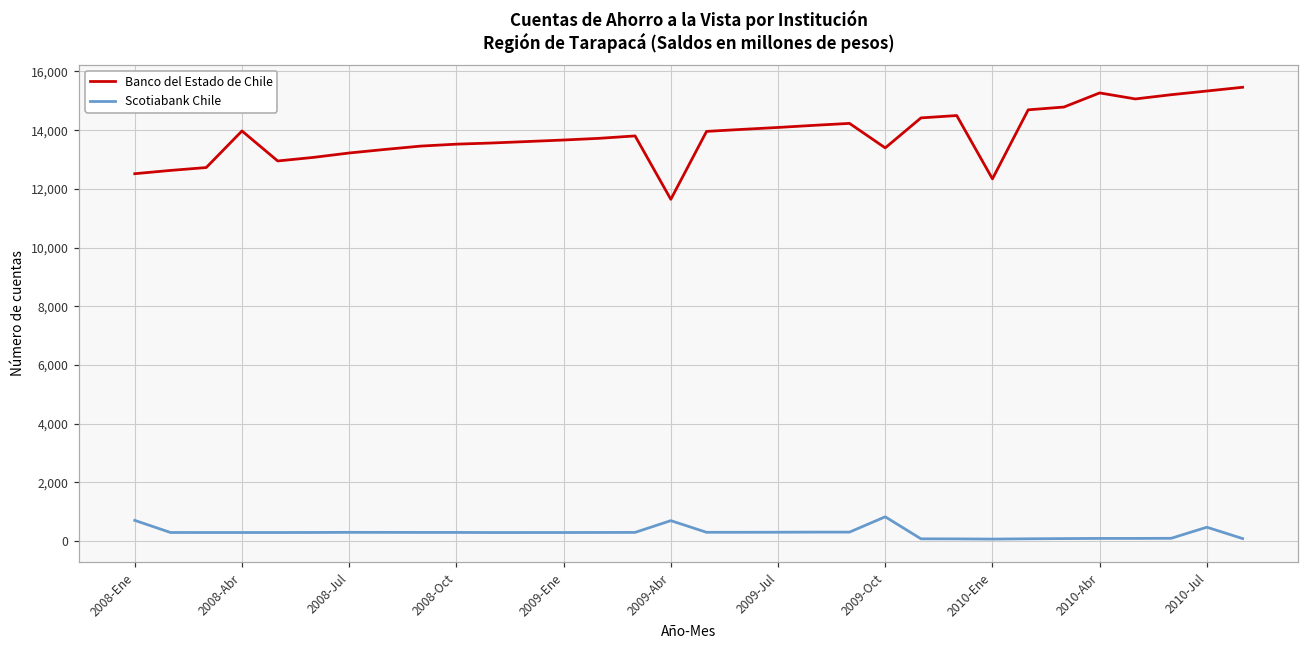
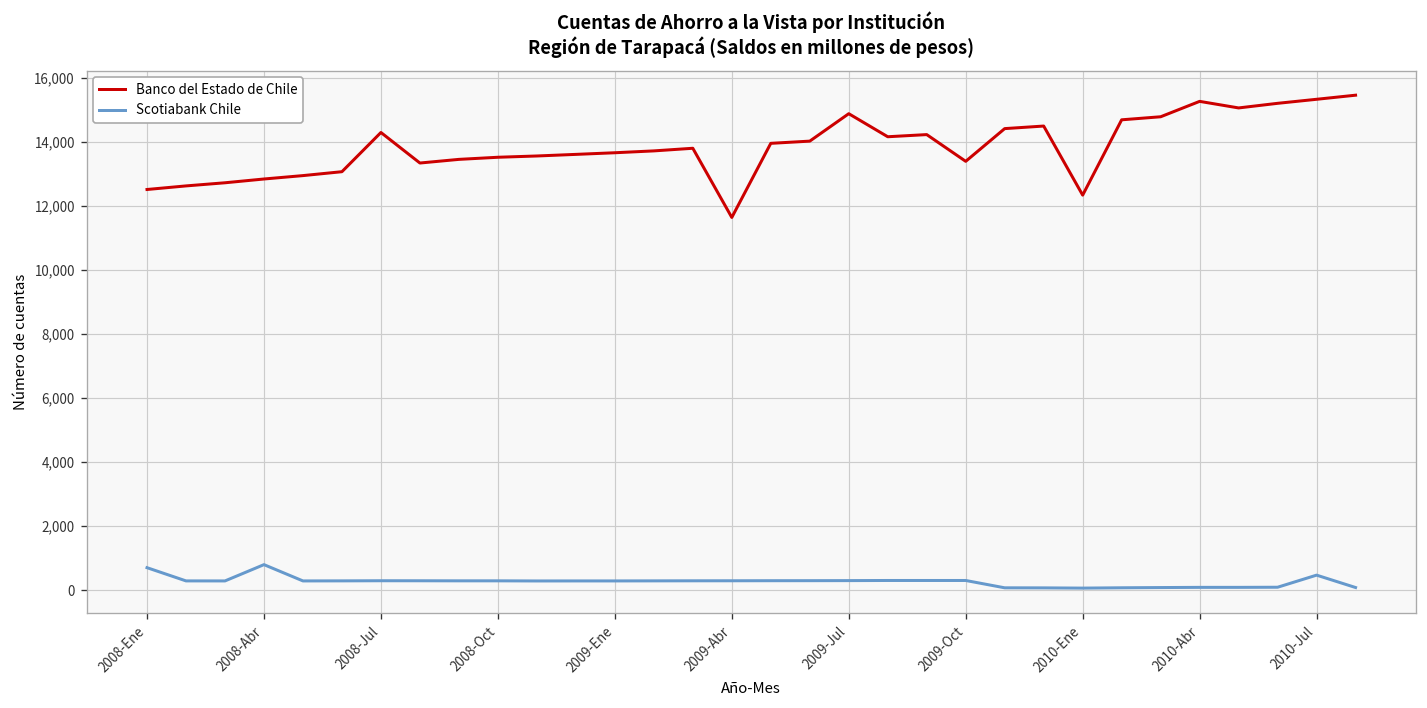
Banco del Estado de Chile, 2008-Abr: 14,000 -> 12,800
Scotiabank Chile, 2008-Abr: 300 -> 800
Banco del Estado de Chile, 2008-Jul: 13,200 -> 14,300
Scotiabank Chile, 2009-Abr: 700 -> 300
Banco del Estado de Chile, 2009-Jul: 14,100 -> 14,900
Scotiabank Chile, 2009-Oct: 800 -> 300
